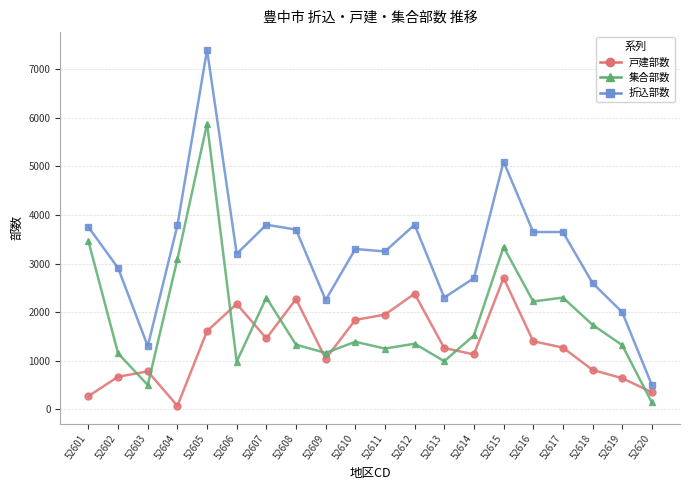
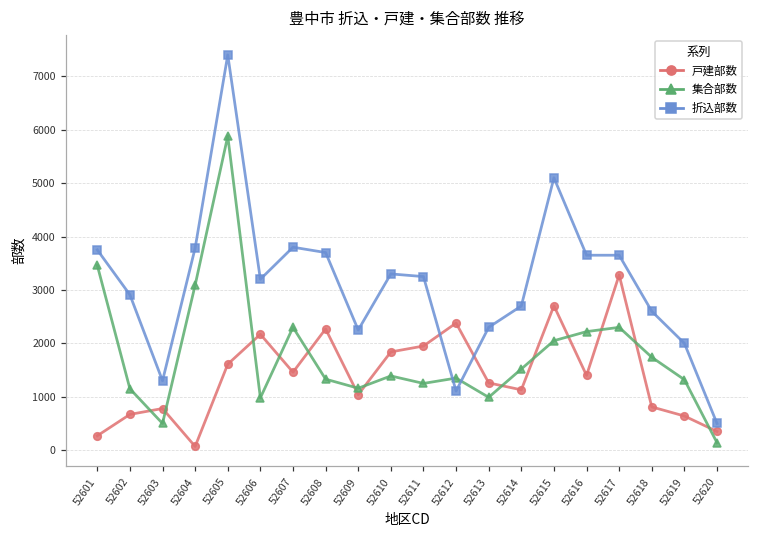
折込部数, 52612: 3800 -> 1100
集合部数, 52615: 3300 -> 2100
戸建部数, 52617: 1300 -> 3300
